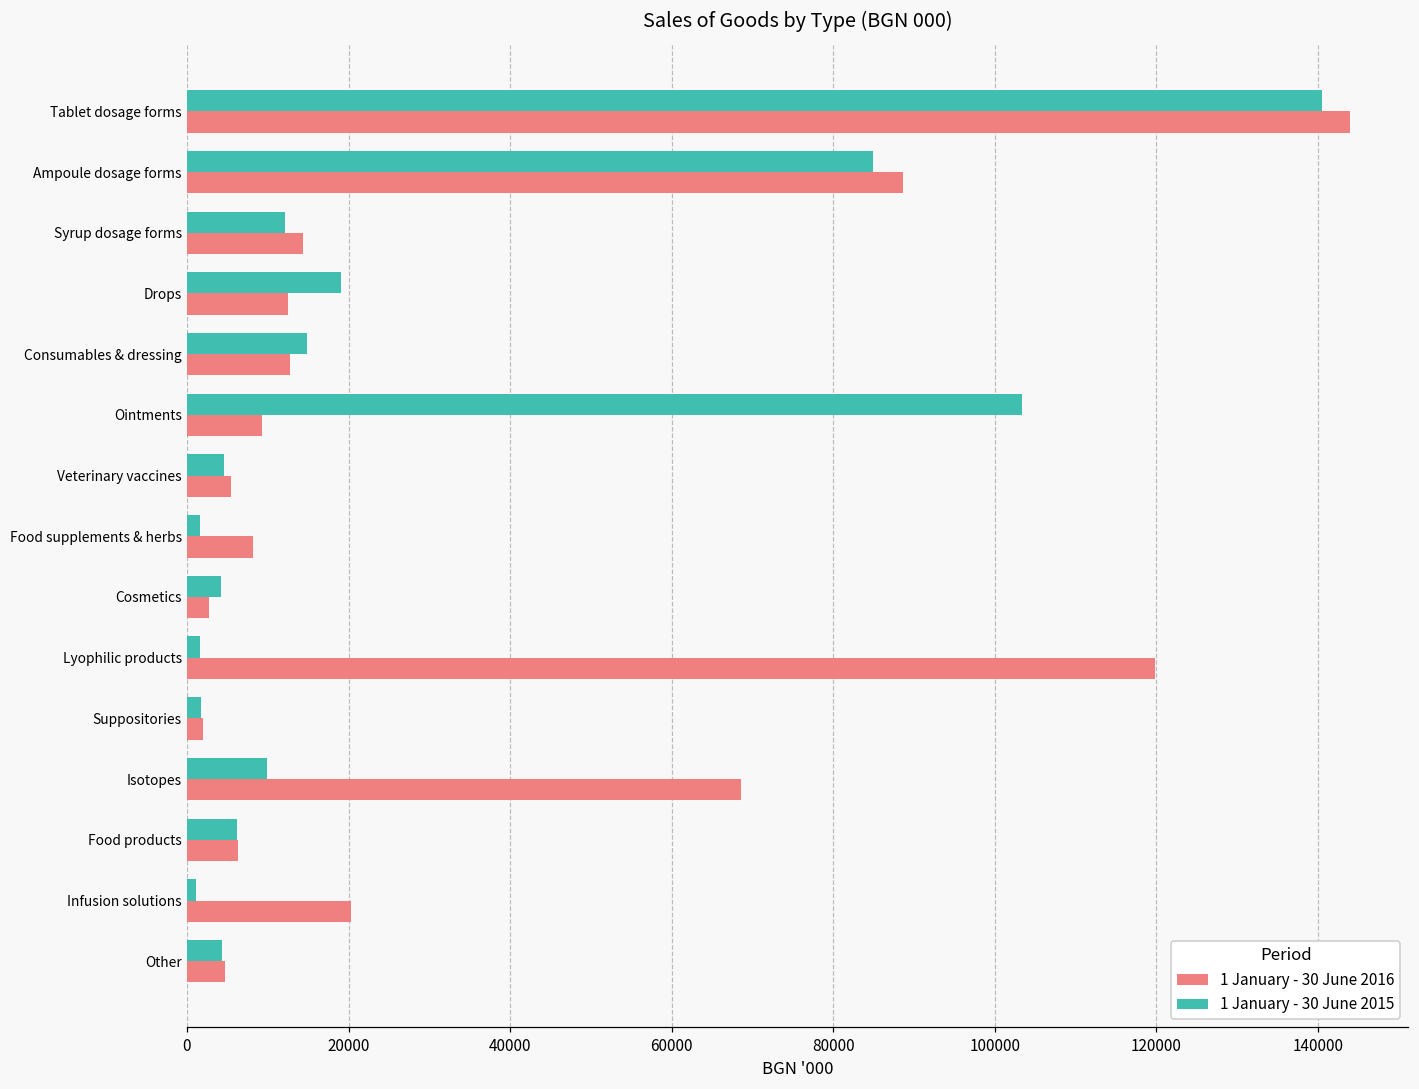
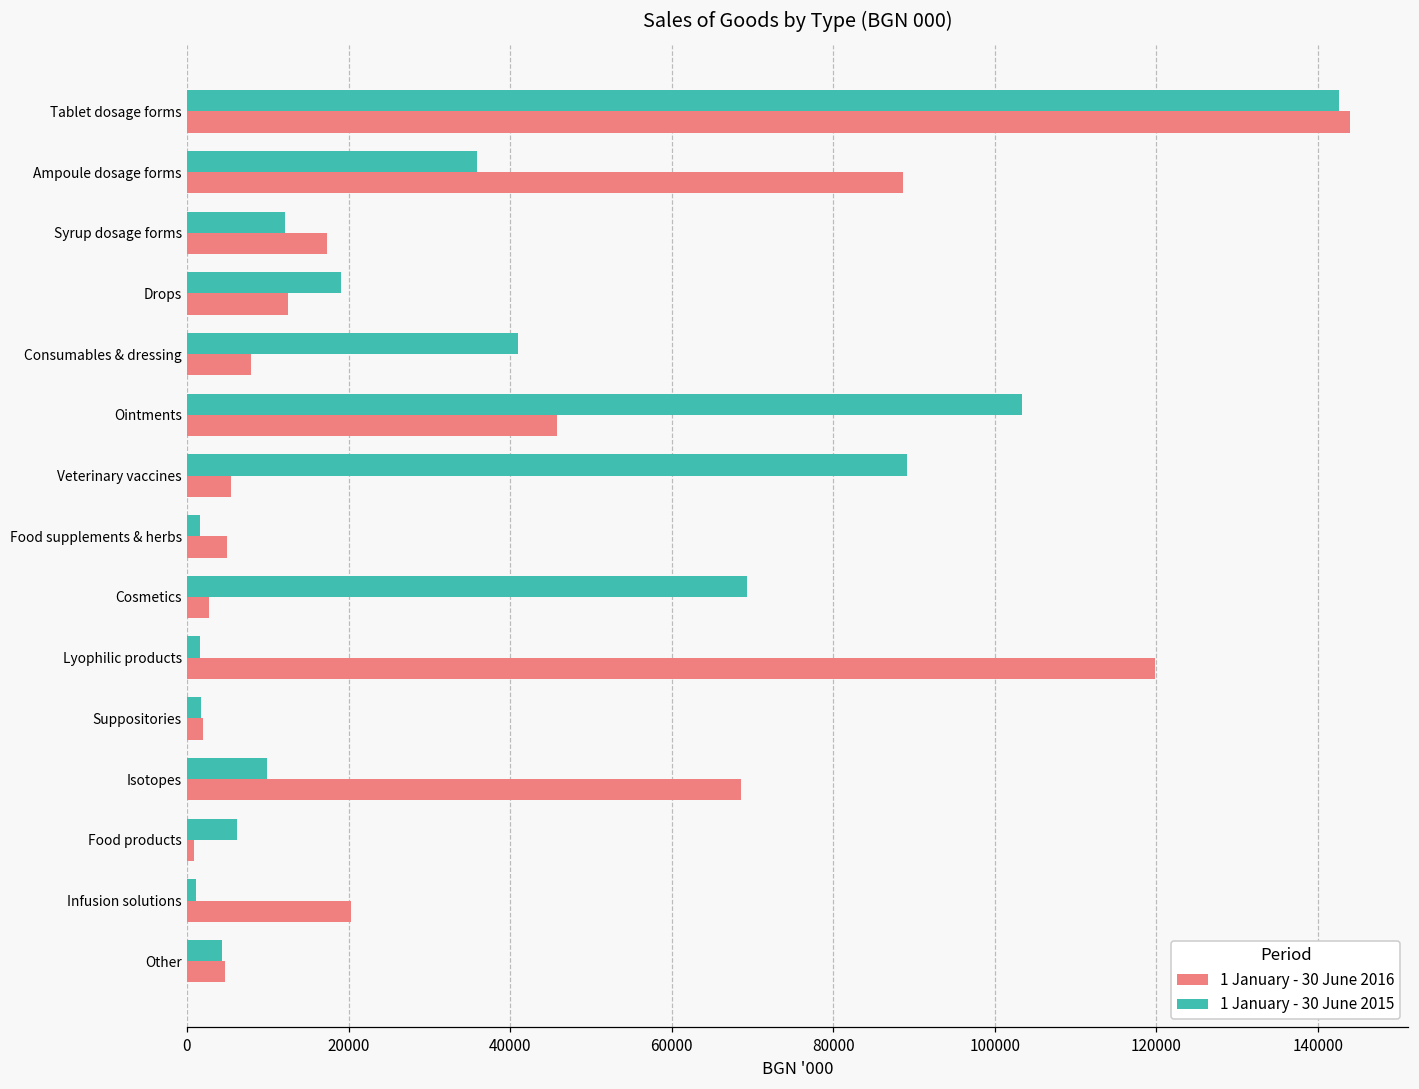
1 January - 30 June 2015, Tablet dosage forms: 141000 -> 143000
1 January - 30 June 2015, Ampoule dosage forms: 85000 -> 36000
1 January - 30 June 2016, Syrup dosage forms: 14000 -> 17000
1 January - 30 June 2015, Consumables & dressing: 15000 -> 41000
1 January - 30 June 2016, Consumables & dressing: 13000 -> 8000
1 January - 30 June 2016, Ointments: 9000 -> 46000
1 January - 30 June 2015, Veterinary vaccines: 5000 -> 89000
1 January - 30 June 2016, Food supplements & herbs: 8000 -> 5000
1 January - 30 June 2015, Cosmetics: 4000 -> 69000
1 January - 30 June 2016, Food products: 6000 -> 1000
